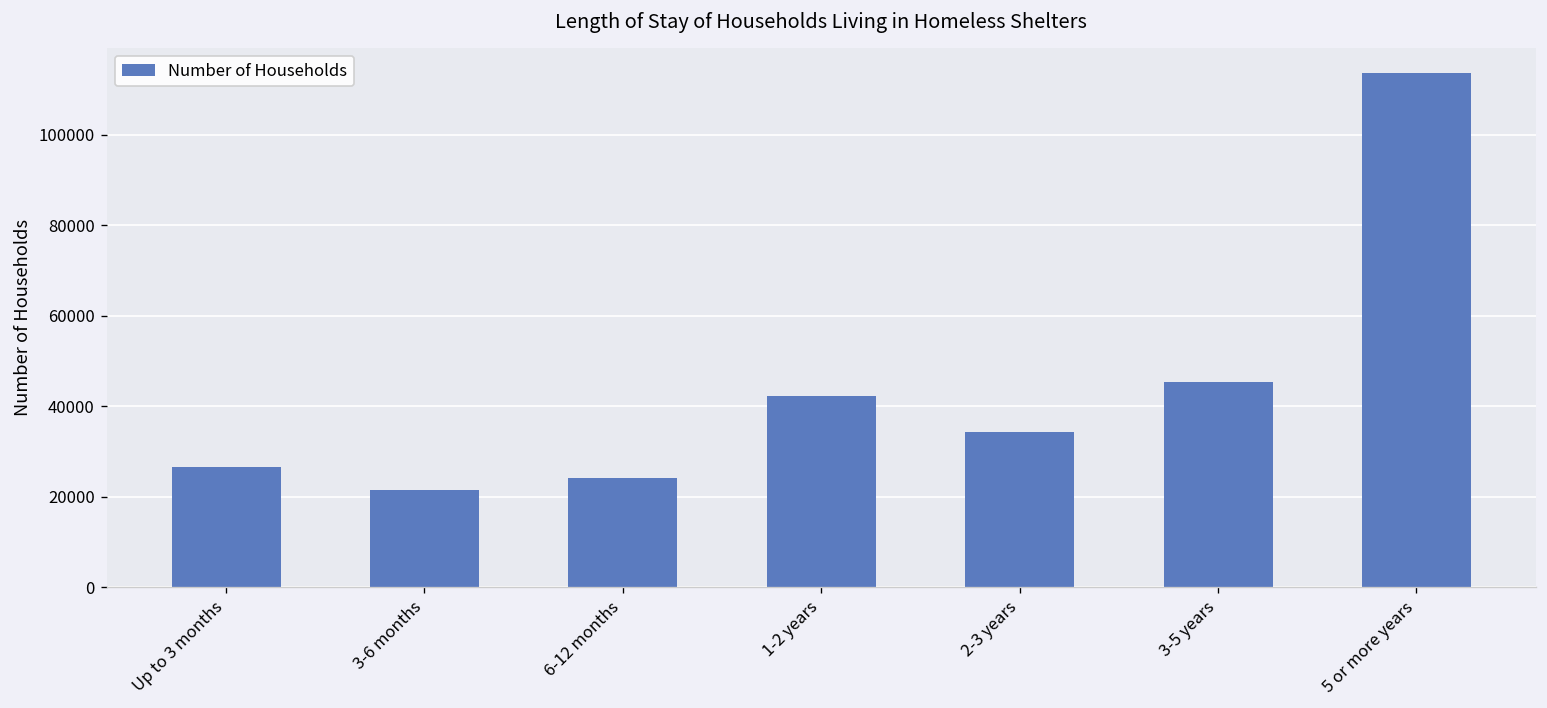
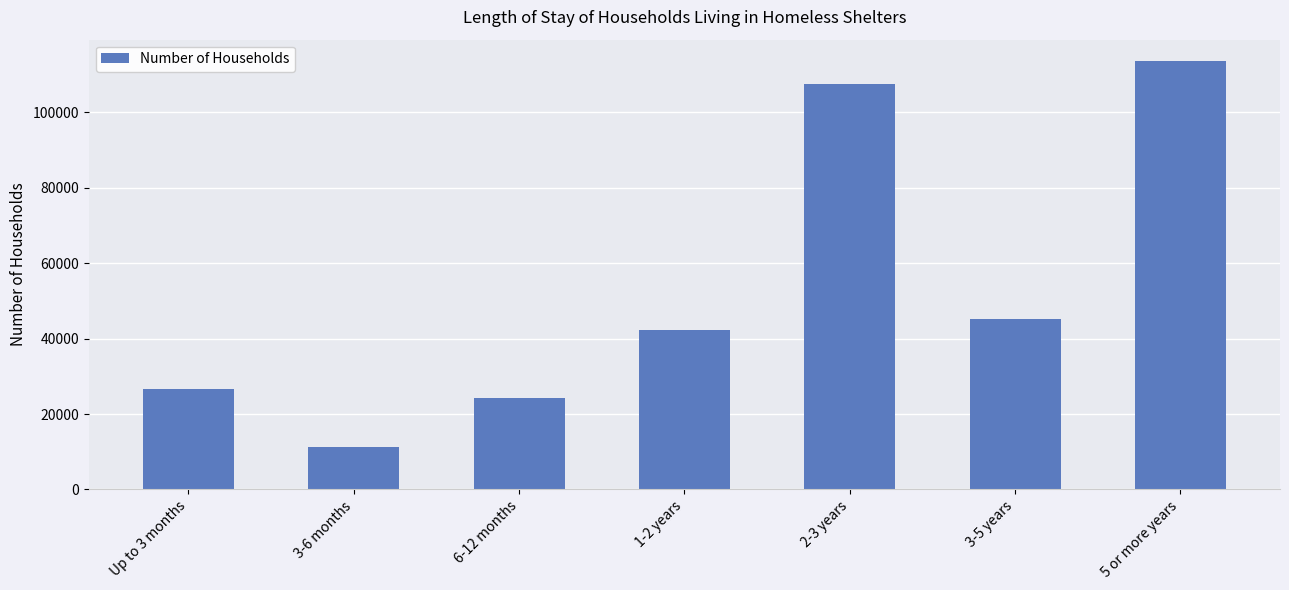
3-6 months: 22000 -> 11000
2-3 years: 34000 -> 108000
